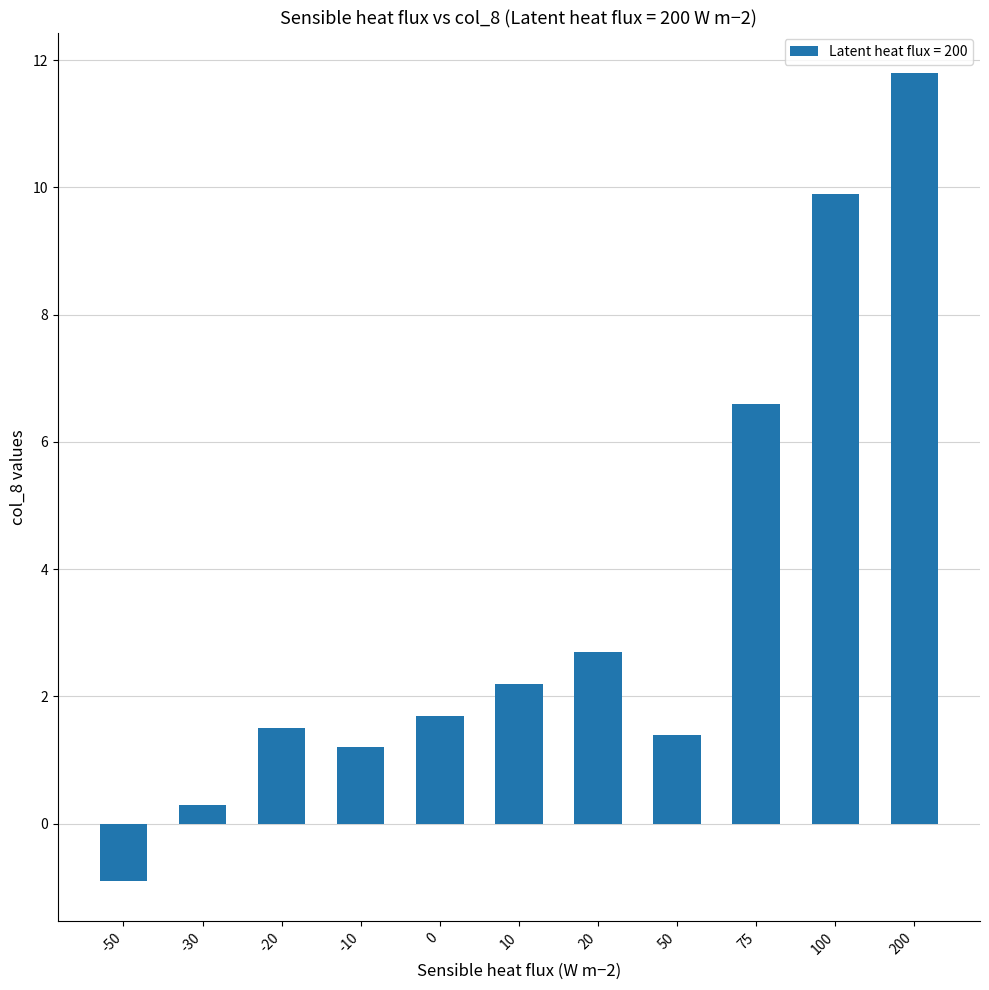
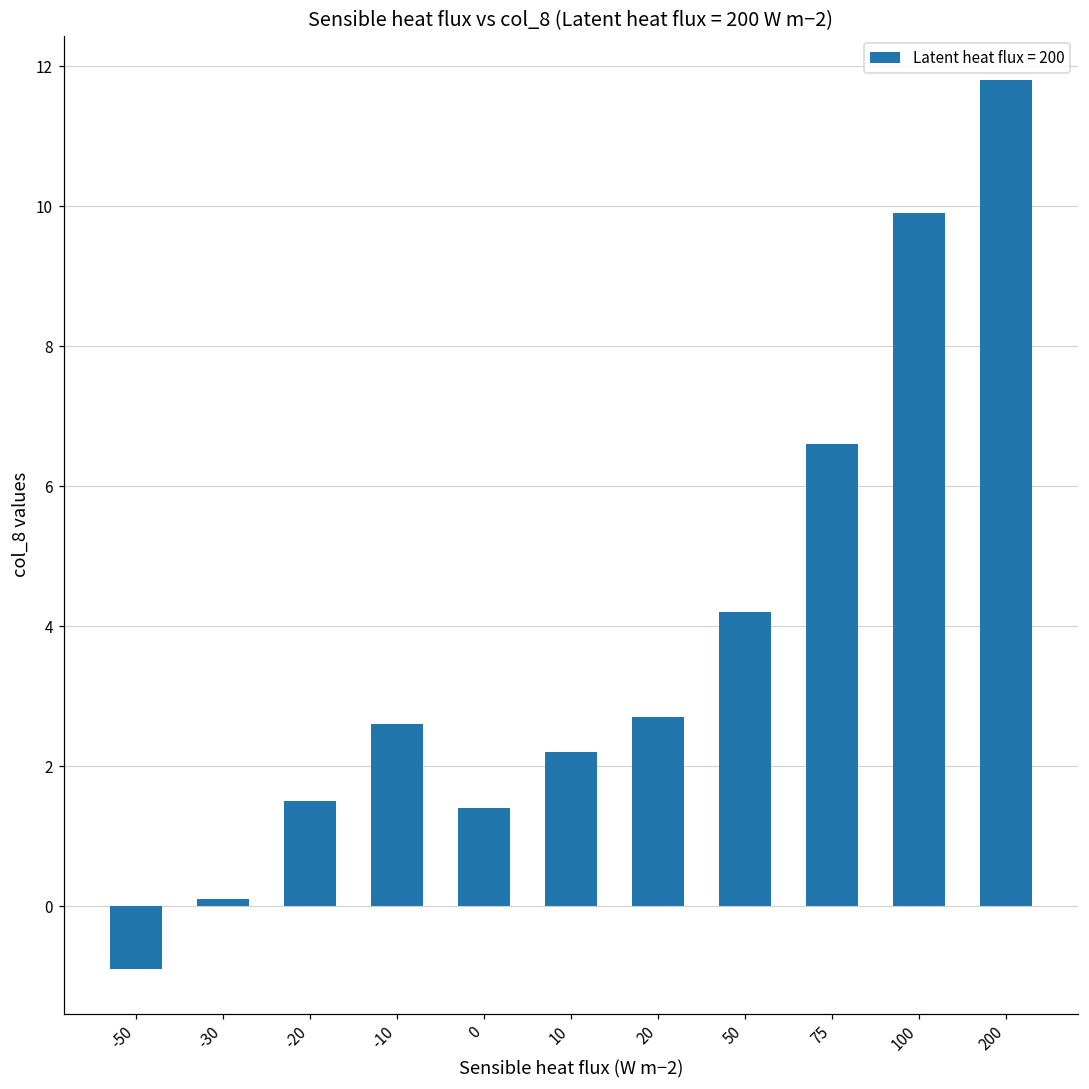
-30: 0.3 -> 0.1
-10: 1.2 -> 2.6
0: 1.7 -> 1.4
50: 1.4 -> 4.2
